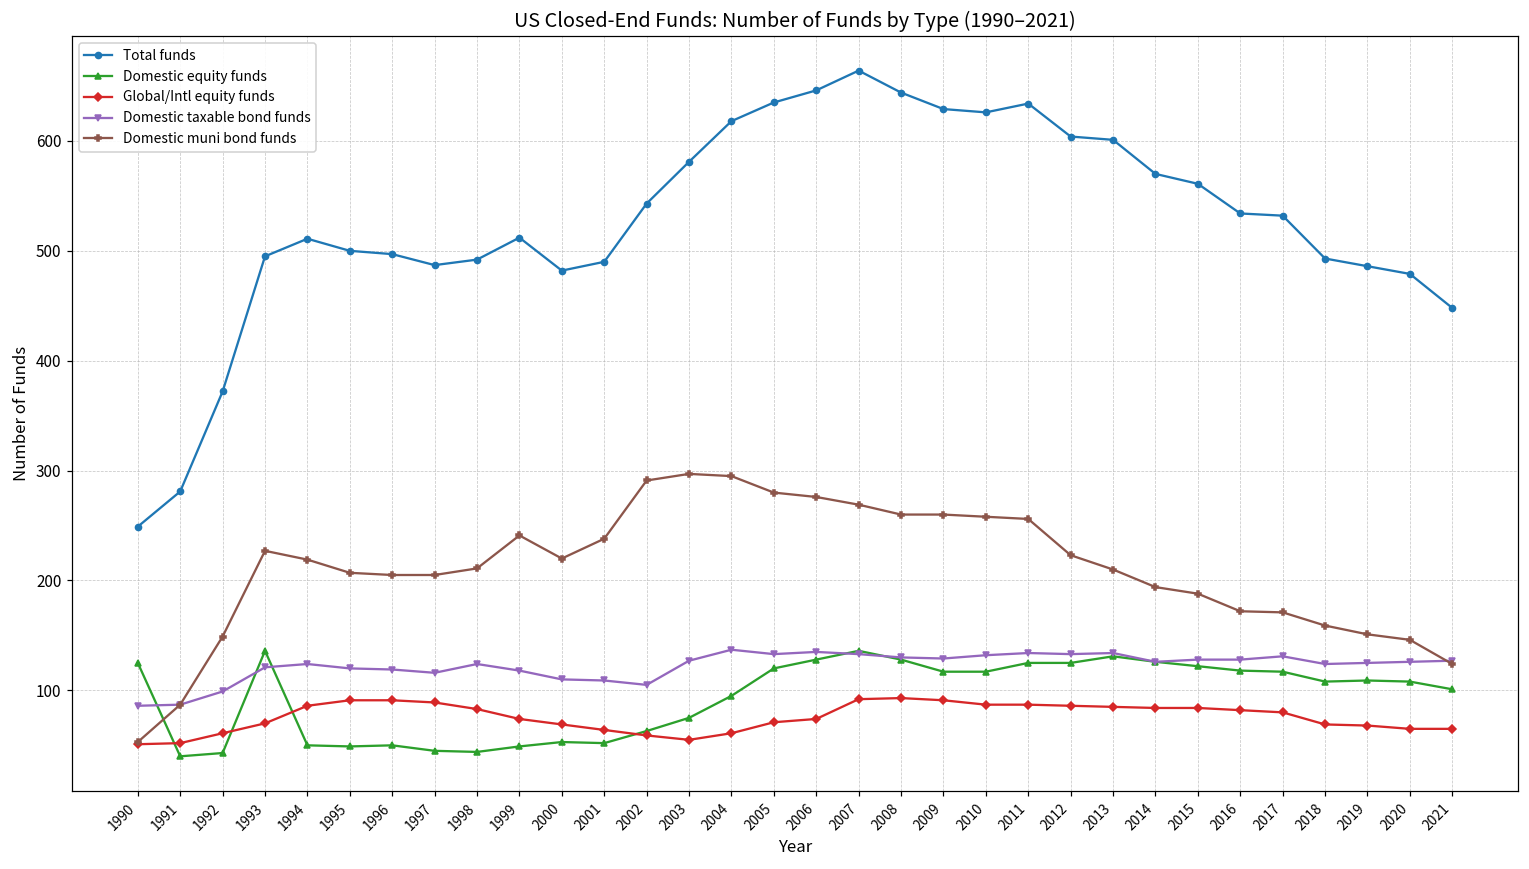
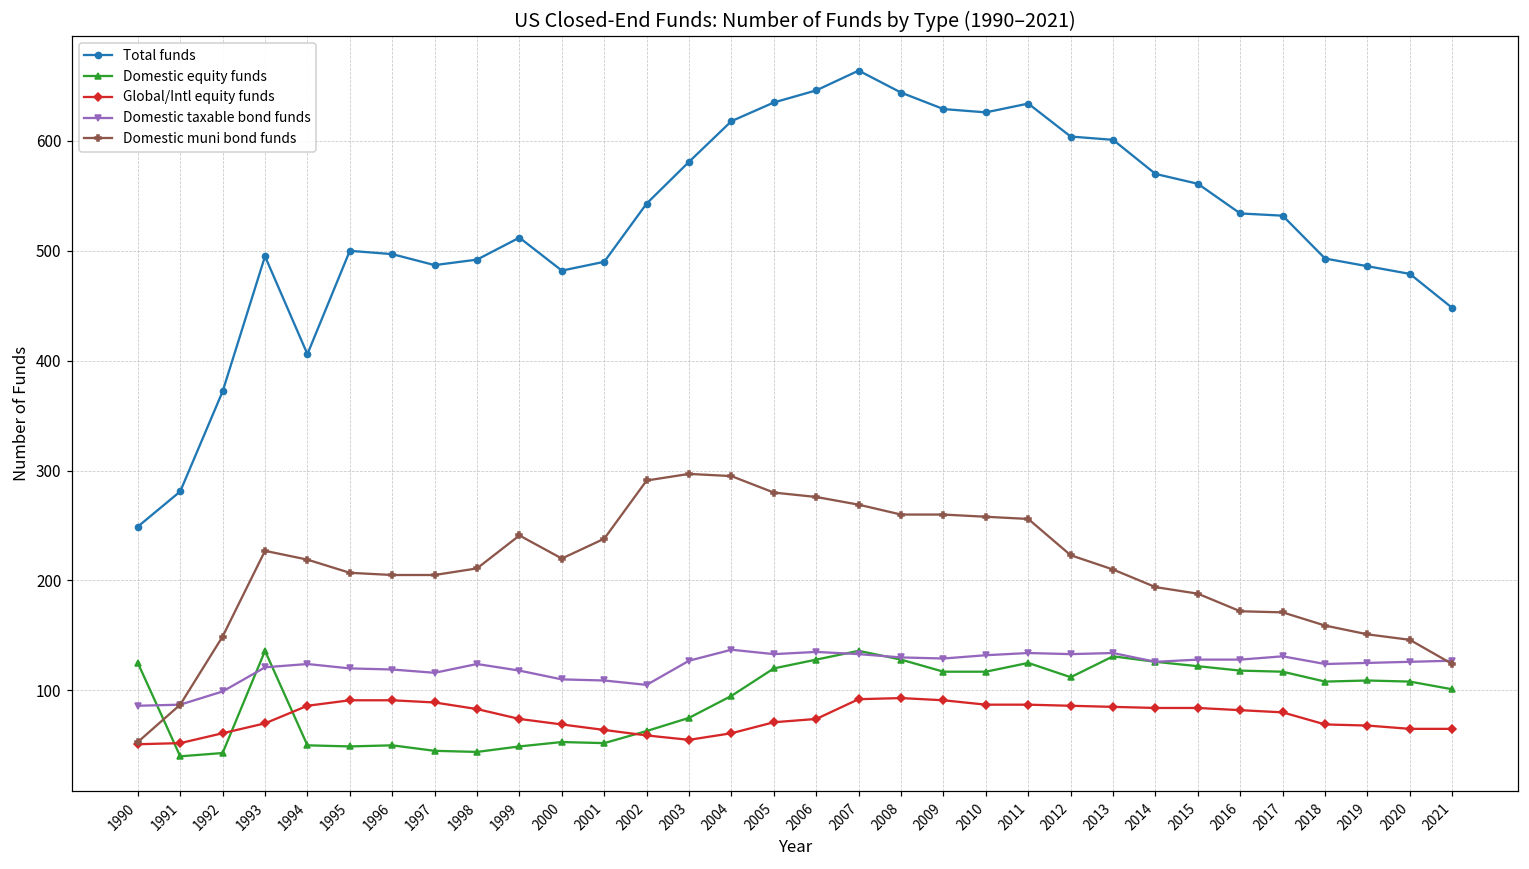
Total funds, 1994: 510 -> 410
Domestic equity funds, 2012: 130 -> 110
